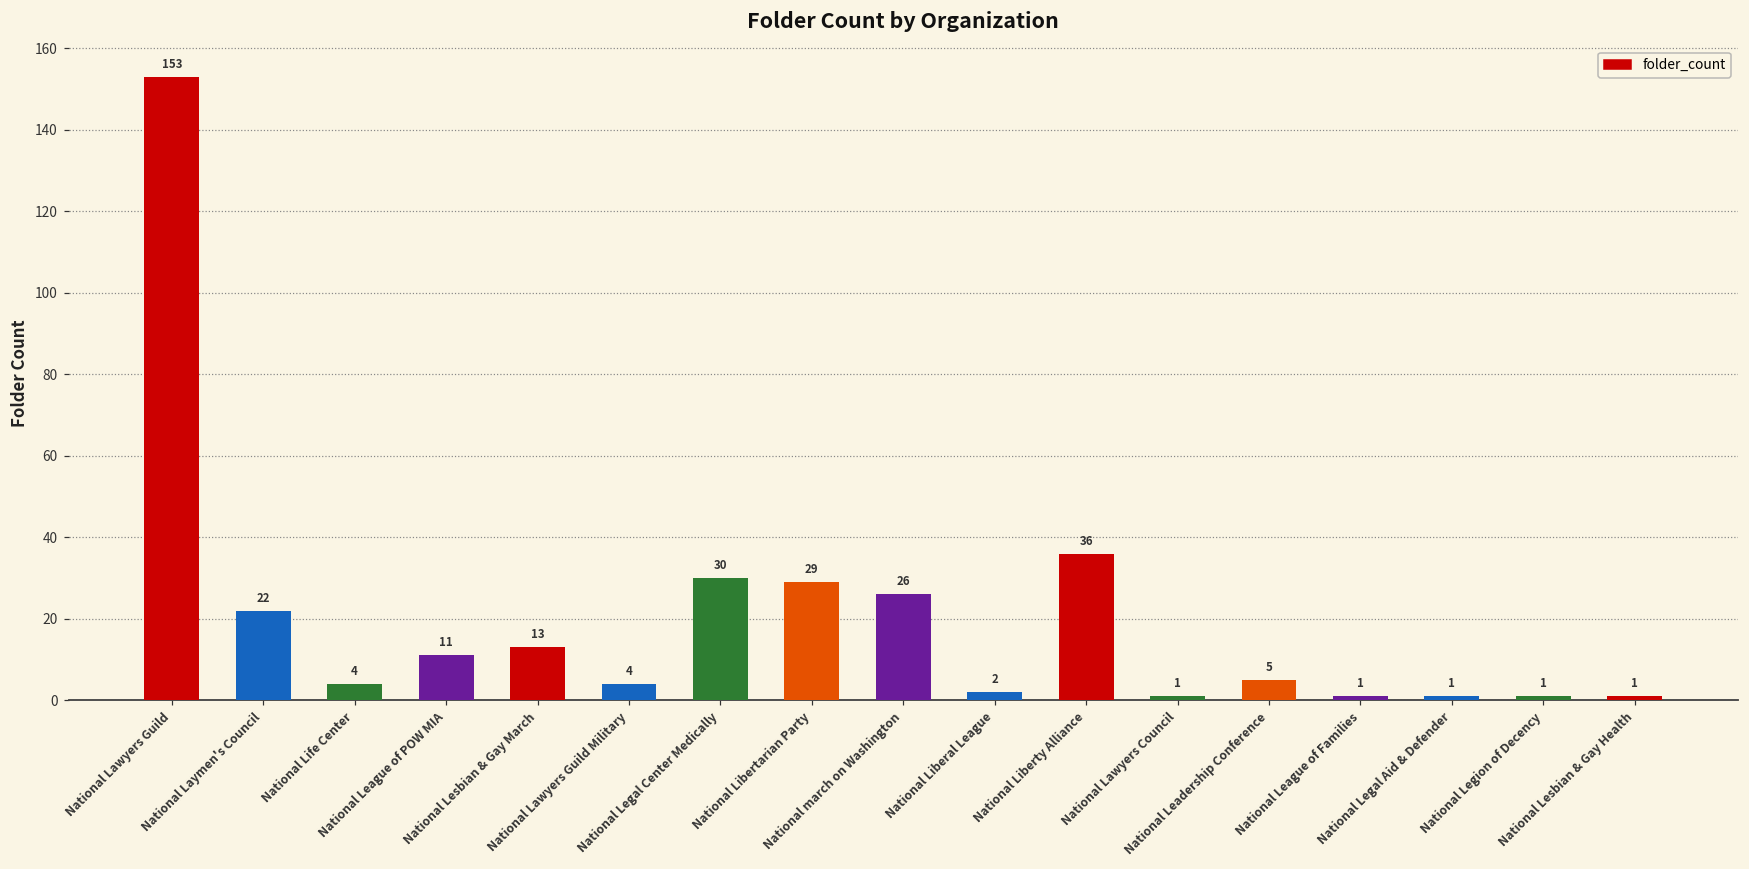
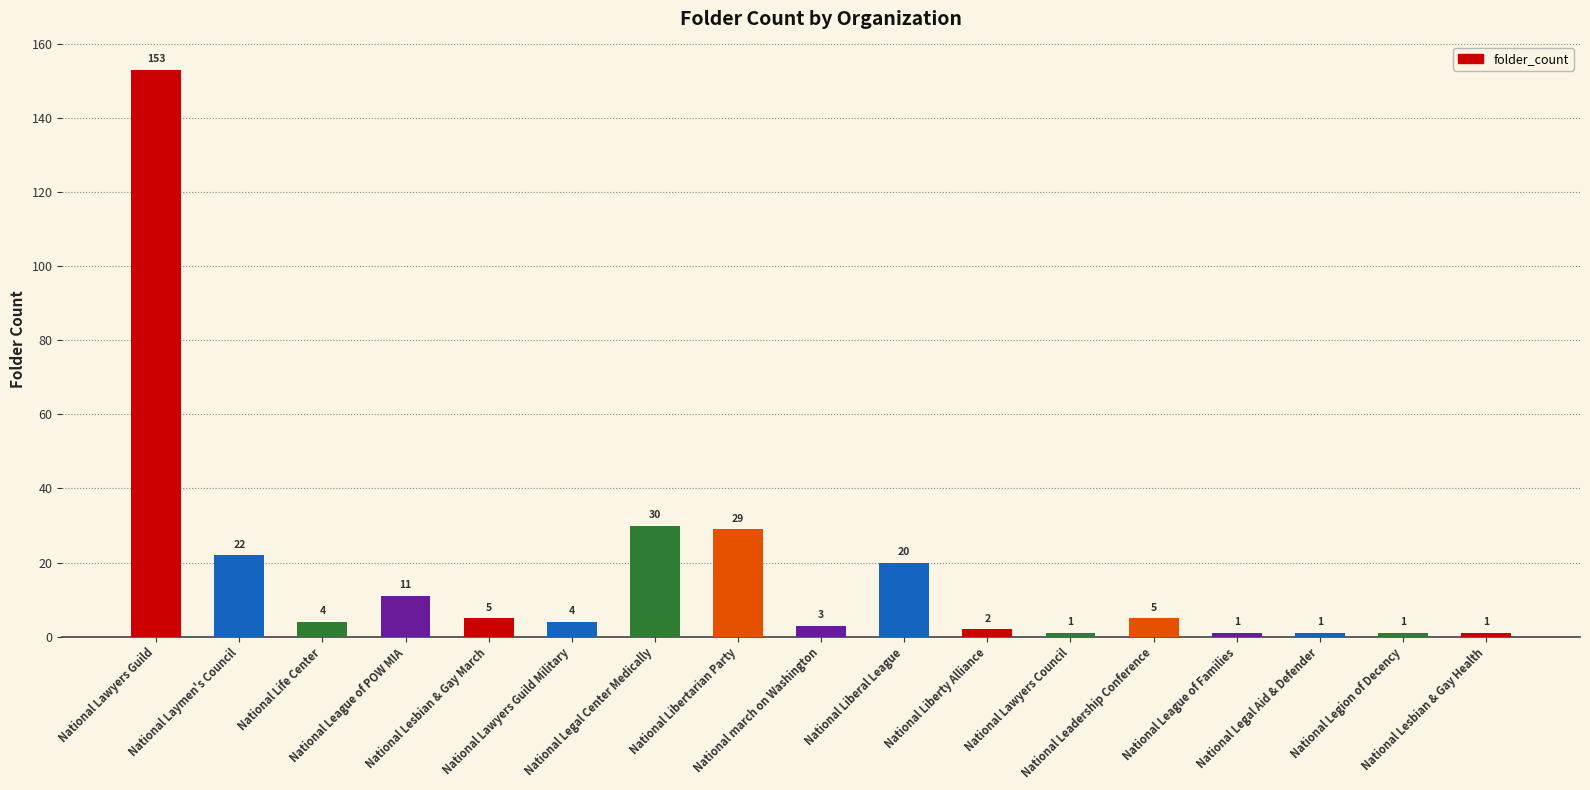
National Lesbian & Gay March: 13 -> 5
National march on Washington: 26 -> 3
National Liberal League: 2 -> 20
National Liberty Alliance: 36 -> 2
